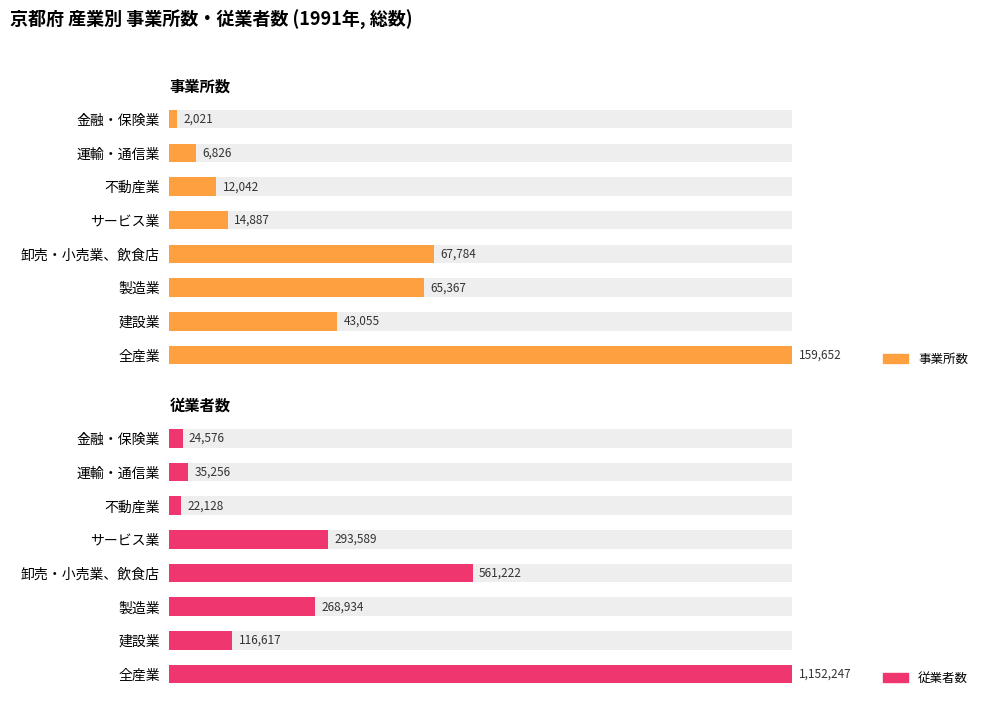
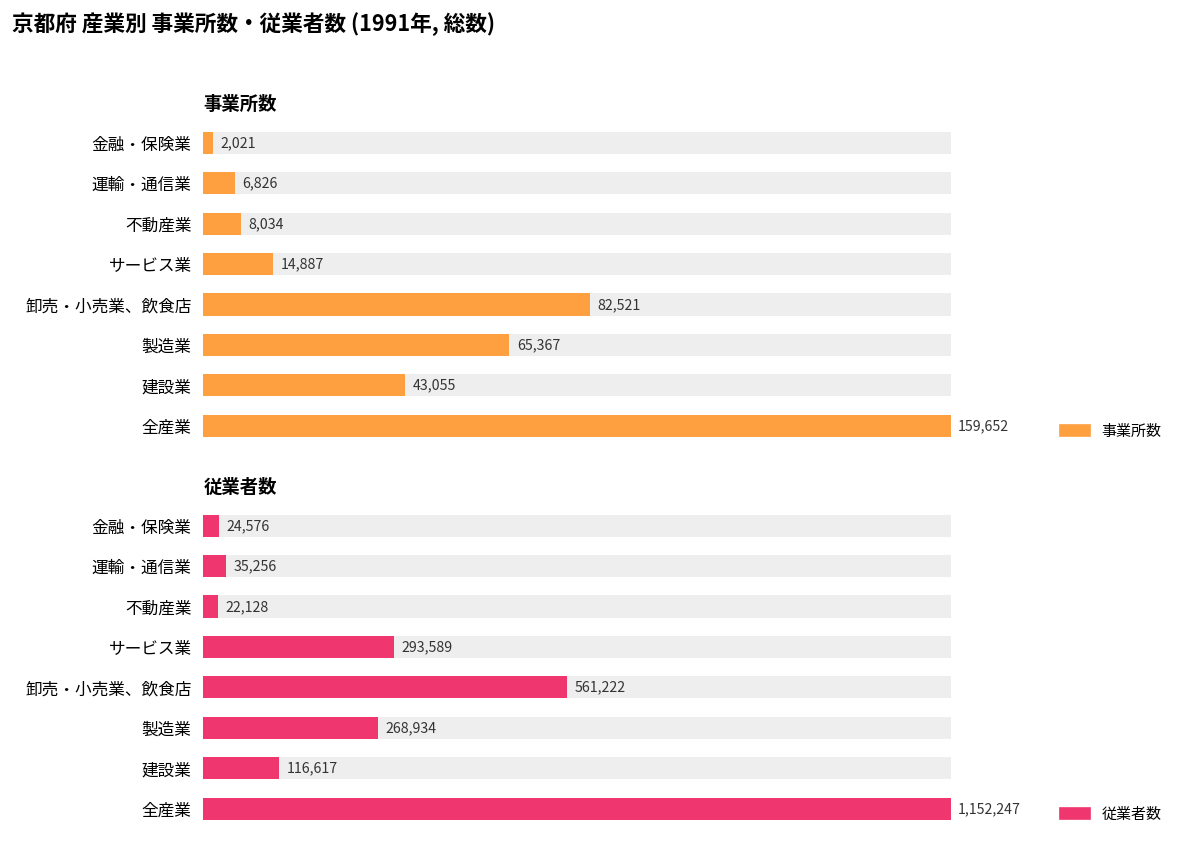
事業所数, 事業所数, 不動産業: 12,042 -> 8,034
事業所数, 事業所数, 卸売・小売業、飲食店: 67,784 -> 82,521
